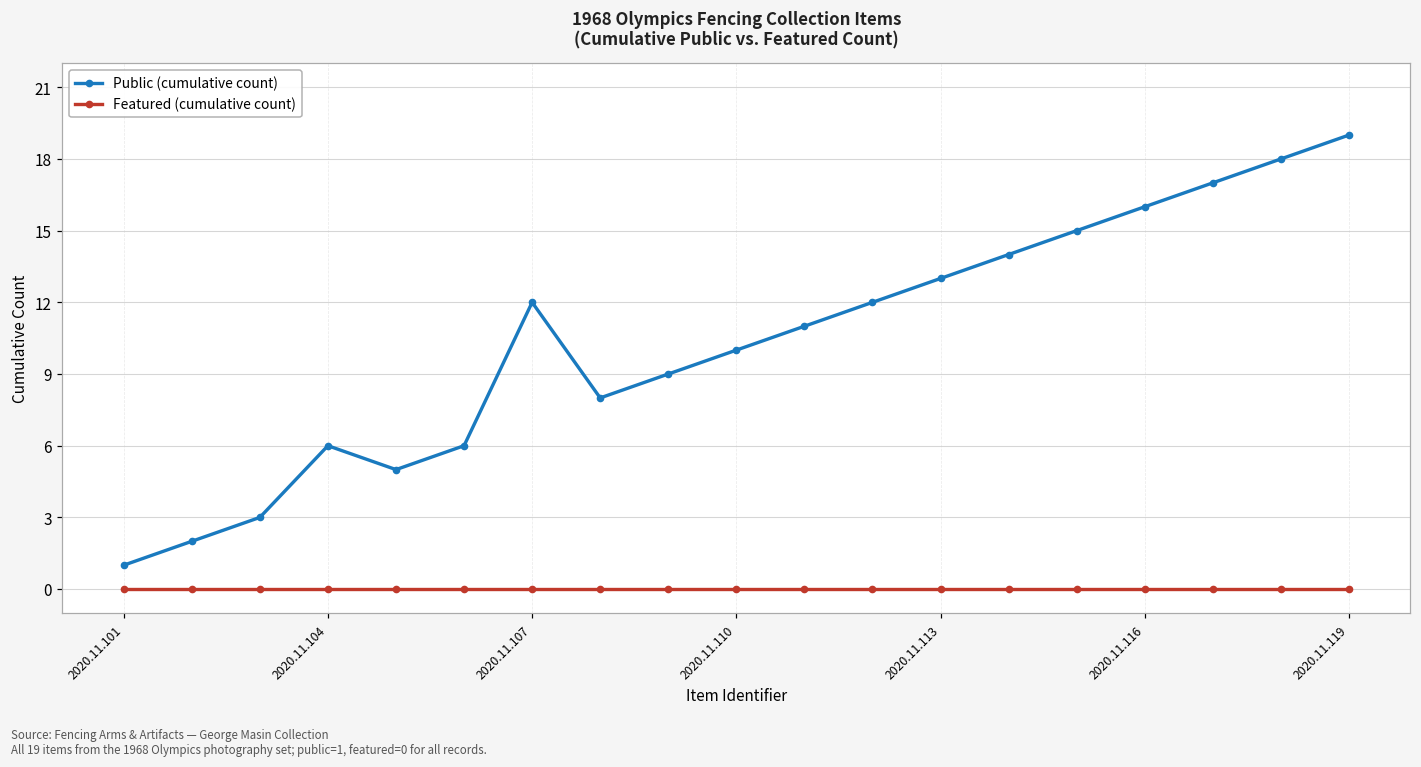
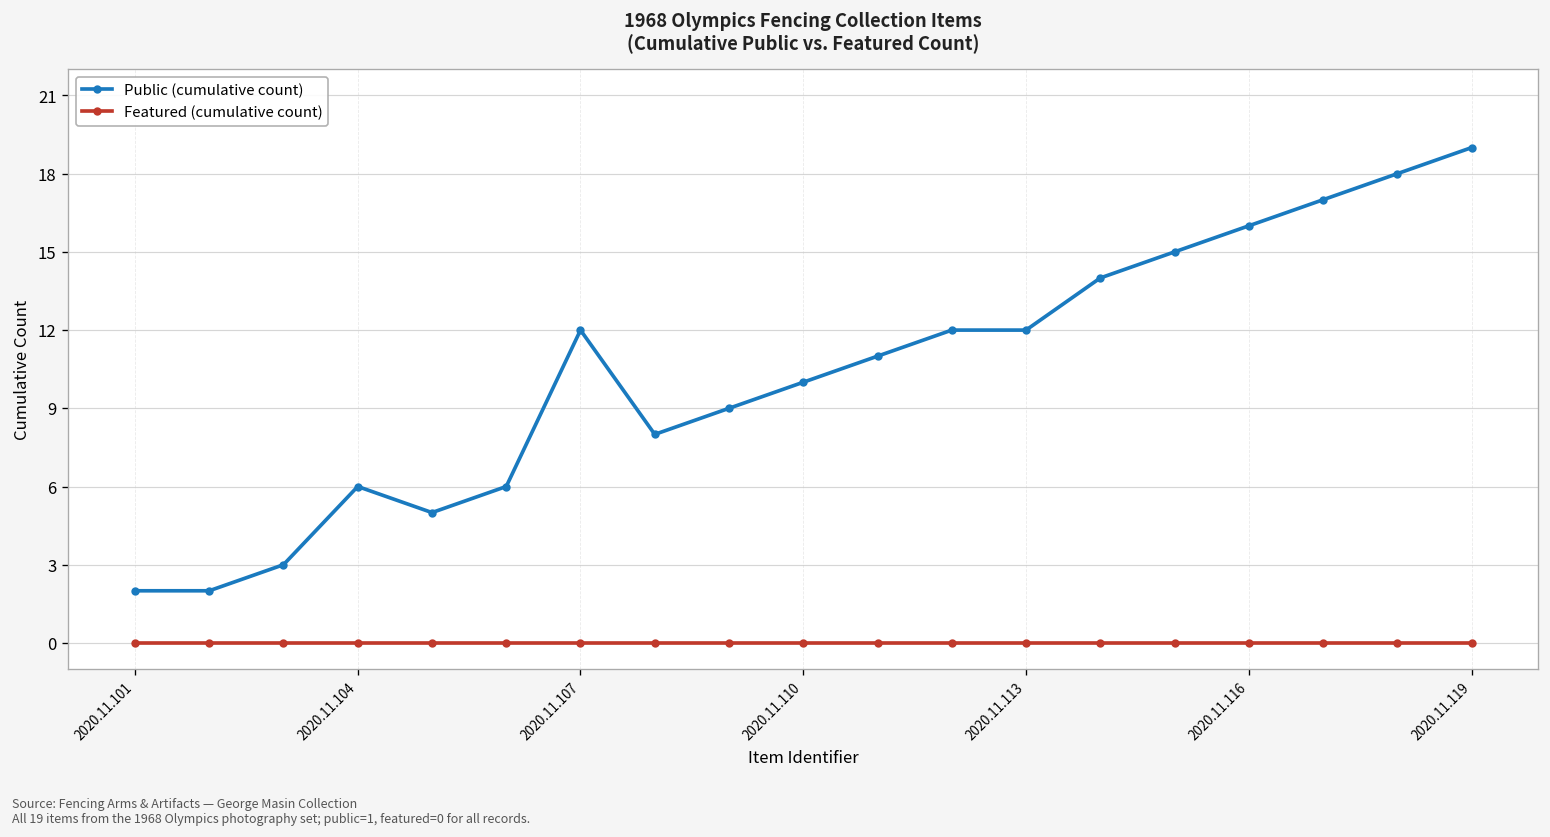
Public (cumulative count), 2020.11.101: 1 -> 2
Public (cumulative count), 2020.11.113: 13 -> 12
